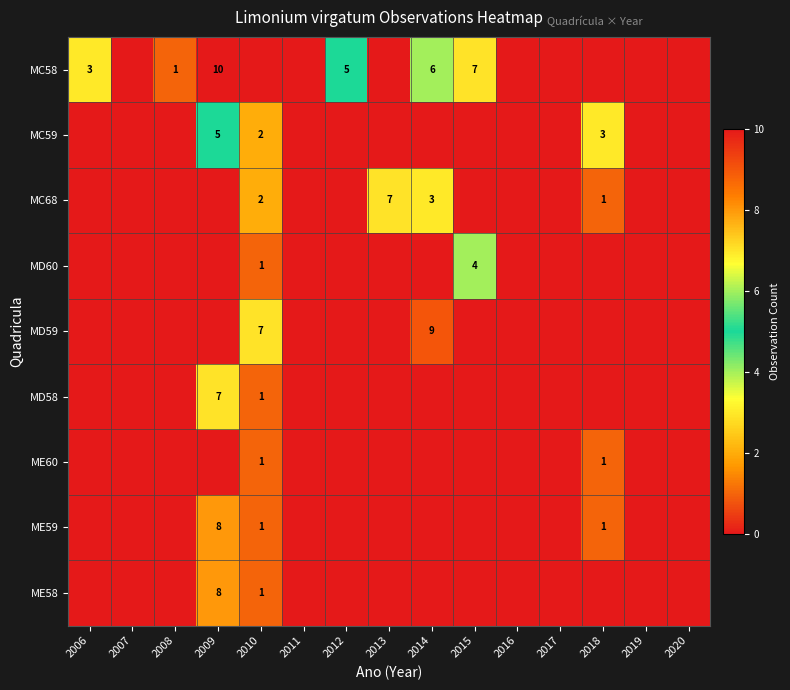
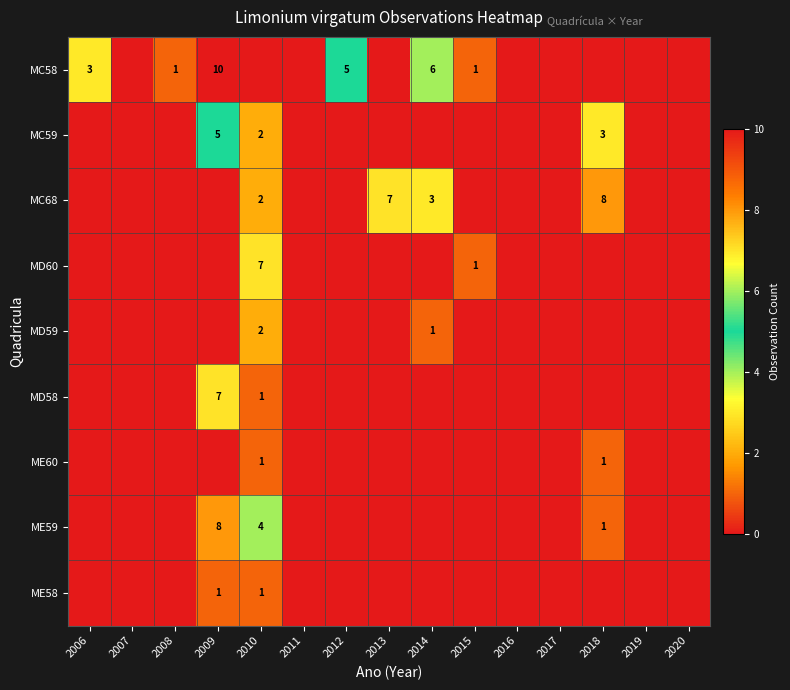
MC58, 2015: 7 -> 1
MC68, 2018: 1 -> 8
MD60, 2010: 1 -> 7
MD60, 2015: 4 -> 1
MD59, 2010: 7 -> 2
MD59, 2014: 9 -> 1
ME59, 2010: 1 -> 4
ME58, 2009: 8 -> 1
